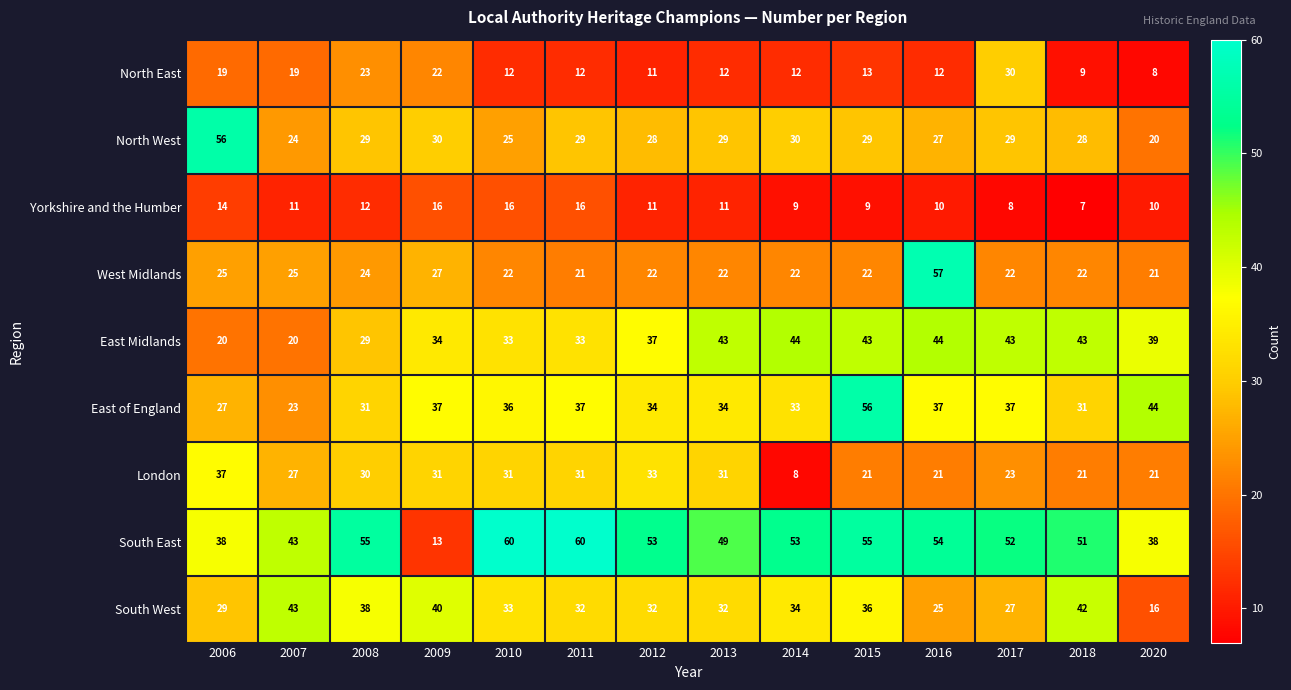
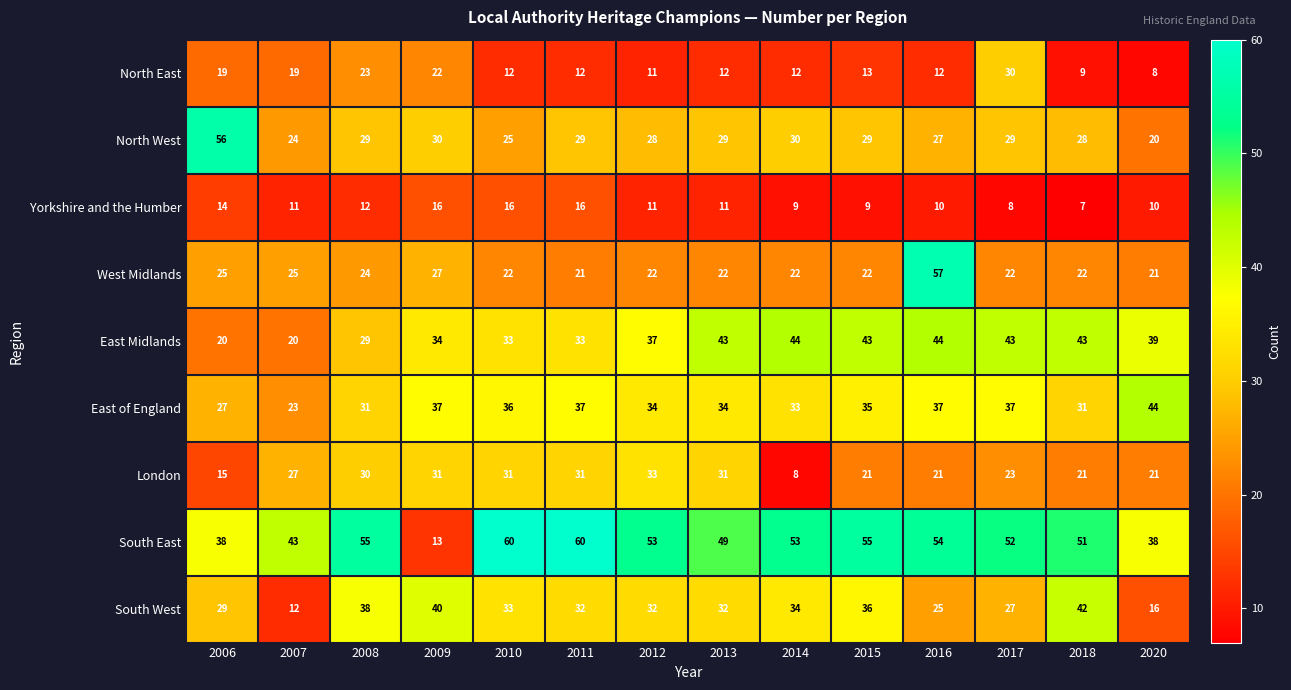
East of England, 2015: 56 -> 35
London, 2006: 37 -> 15
South West, 2007: 43 -> 12
